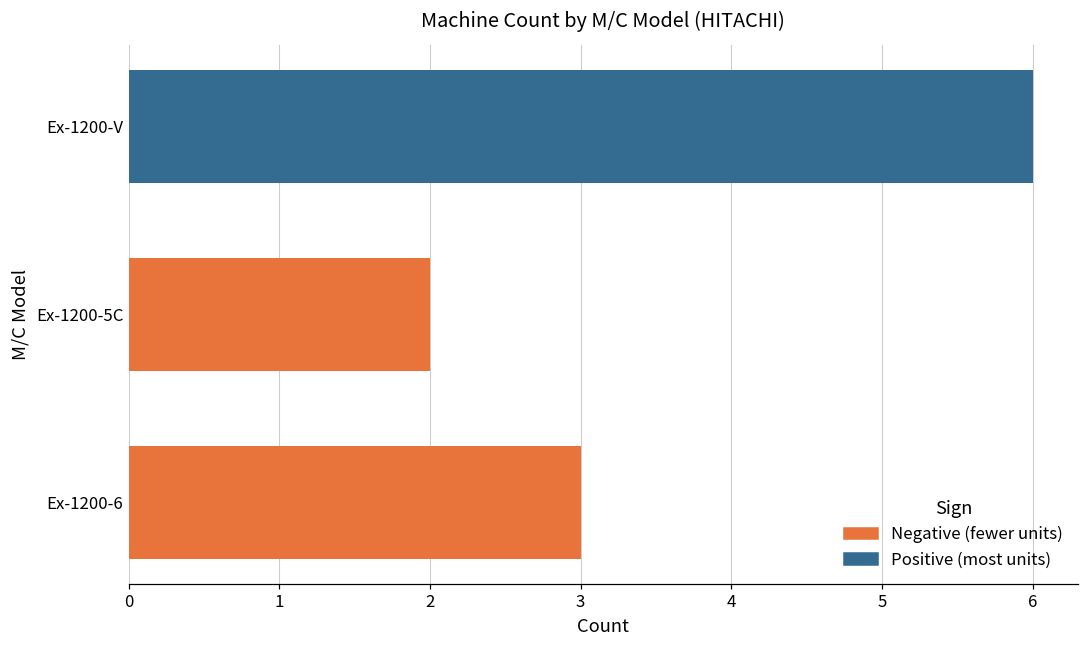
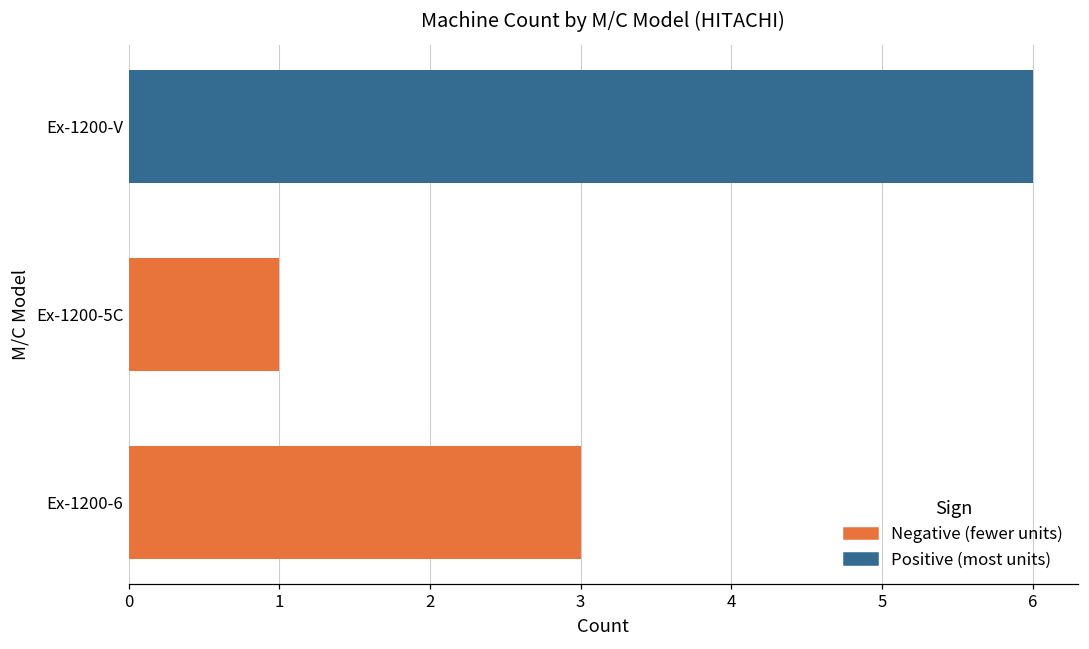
Ex-1200-5C: 2 -> 1
